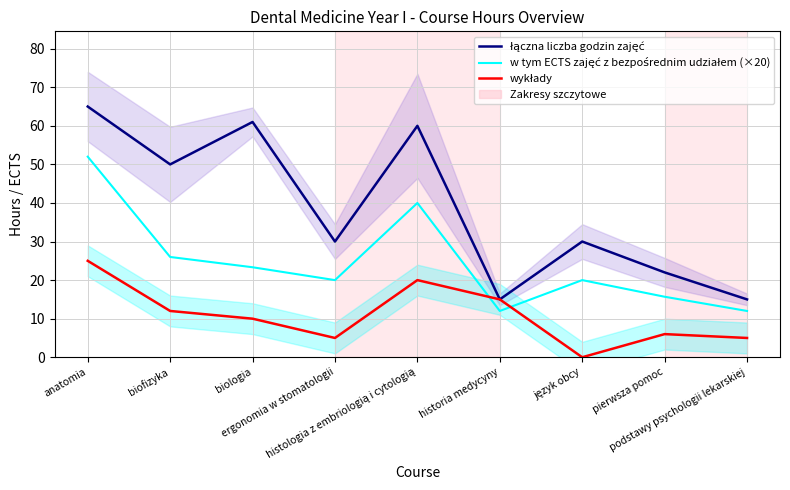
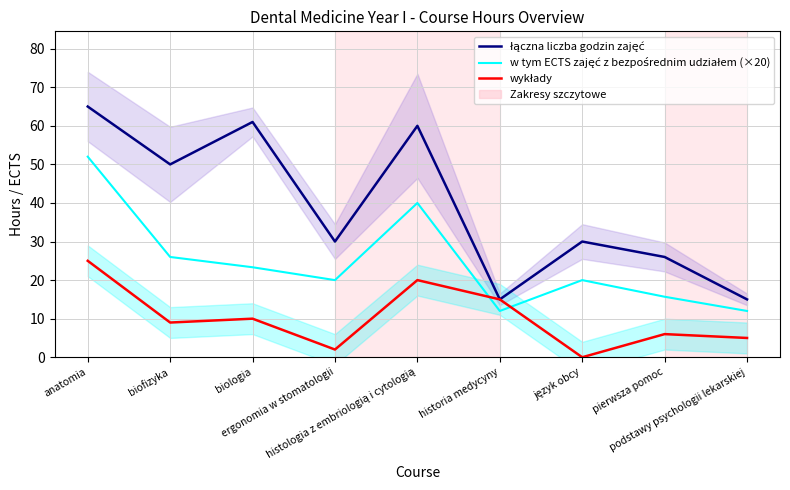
wykłady, biofizyka: 12 -> 9
wykłady, ergonomia w stomatologii: 5 -> 2
łączna liczba godzin zajęć, pierwsza pomoc: 22 -> 26
